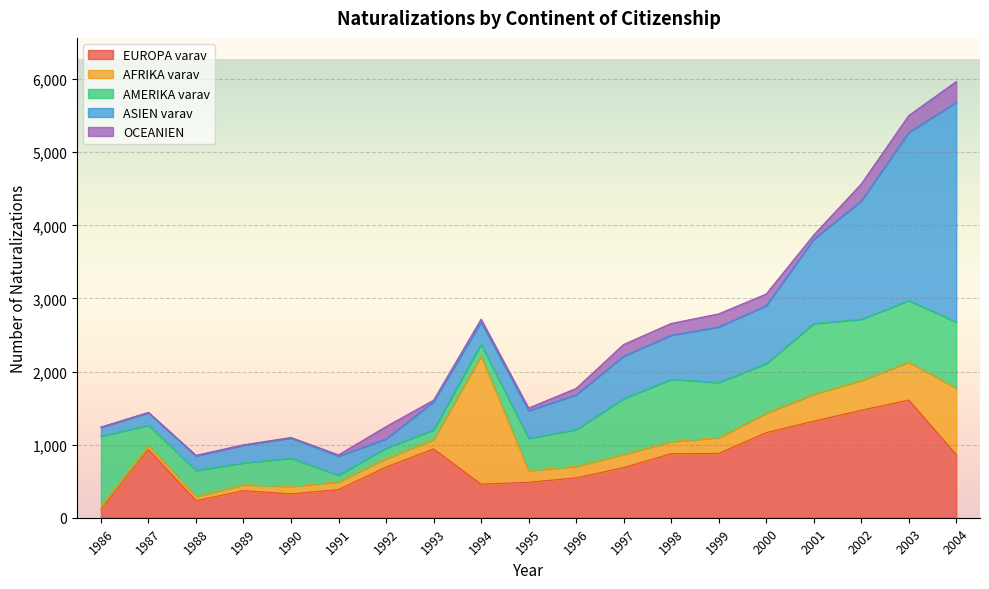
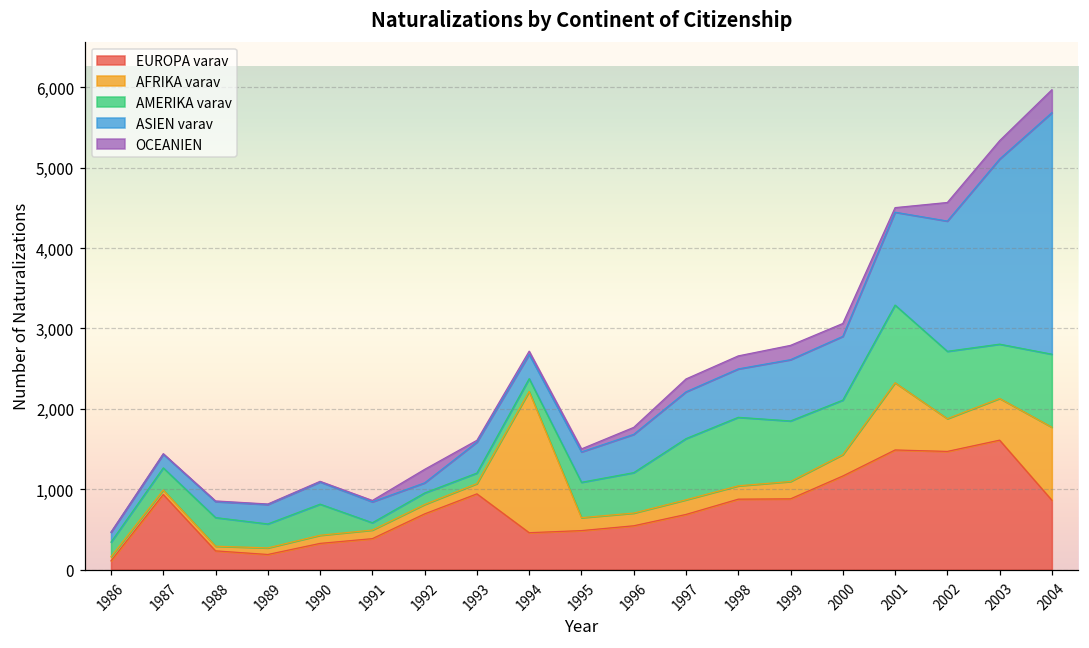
AMERIKA varav, 1986: 1,000 -> 200
EUROPA varav, 1989: 400 -> 200
EUROPA varav, 2001: 1,300 -> 1,500
AFRIKA varav, 2001: 400 -> 800
AMERIKA varav, 2003: 800 -> 700
